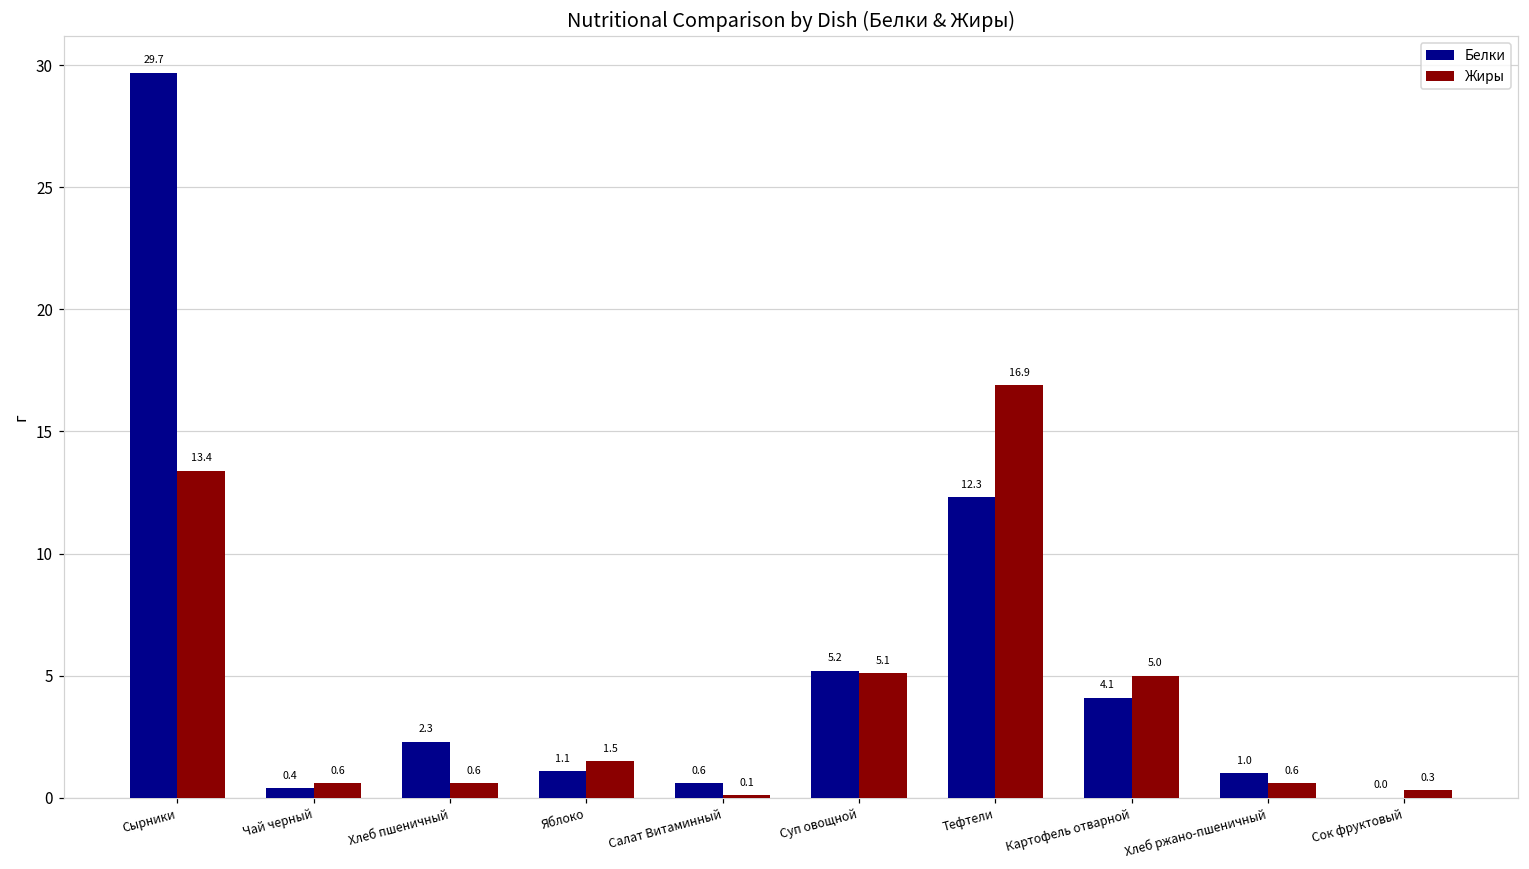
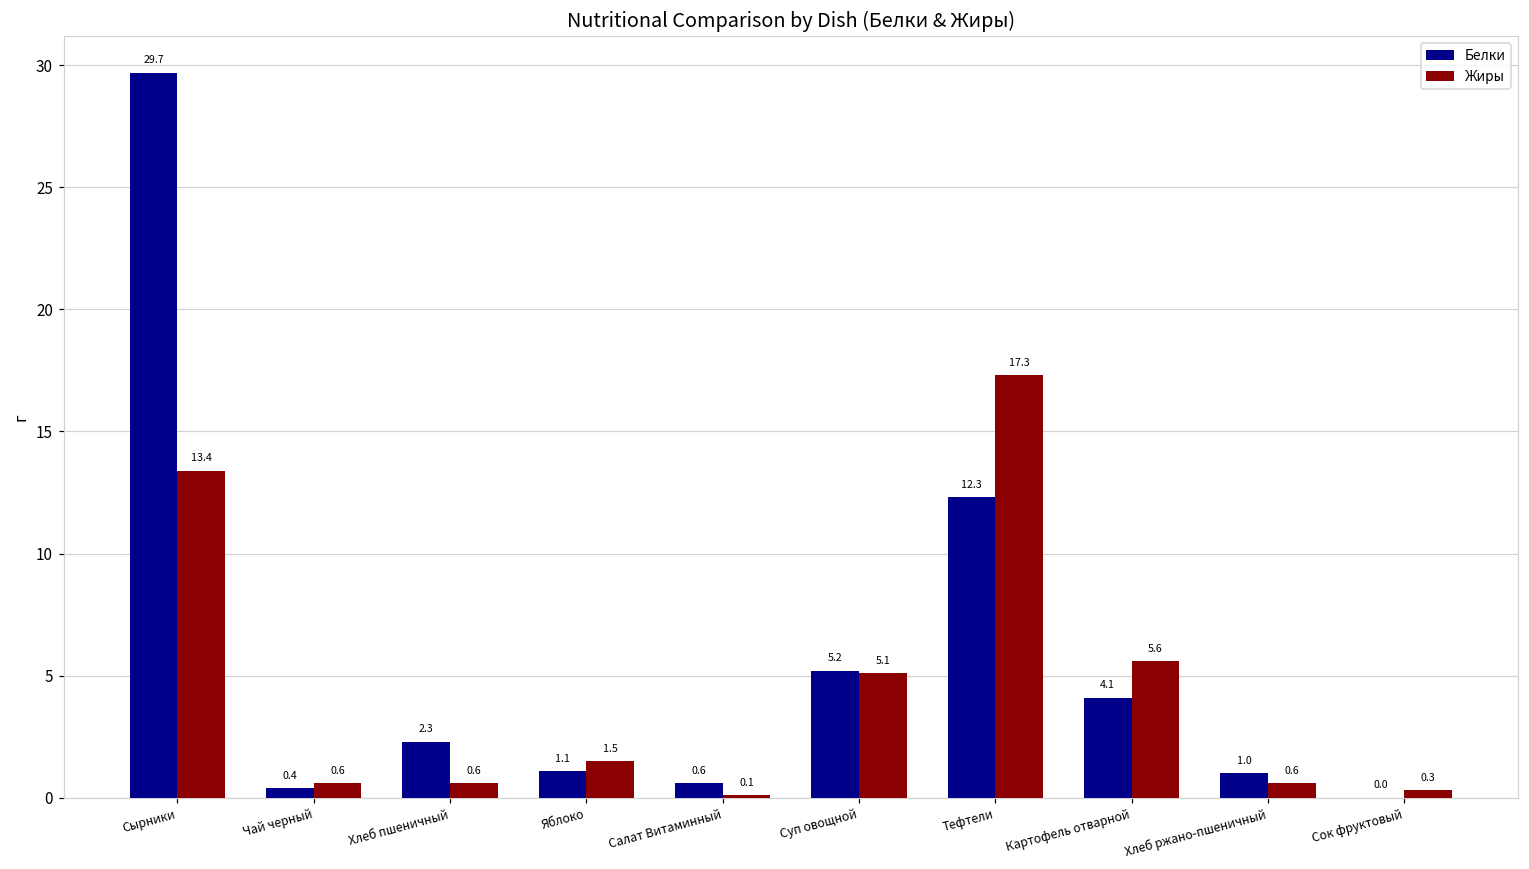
Жиры, Тефтели: 16.9 -> 17.3
Жиры, Картофель отварной: 5.0 -> 5.6
